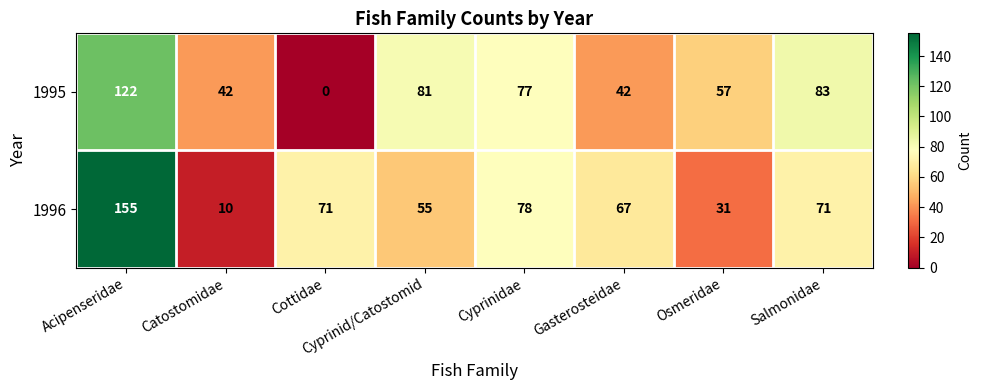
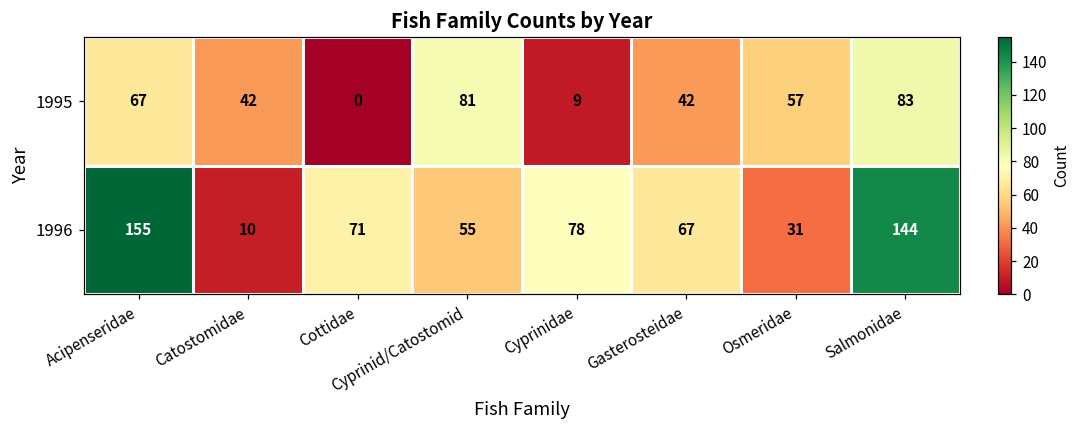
1995, Acipenseridae: 122 -> 67
1995, Cyprinidae: 77 -> 9
1996, Salmonidae: 71 -> 144
